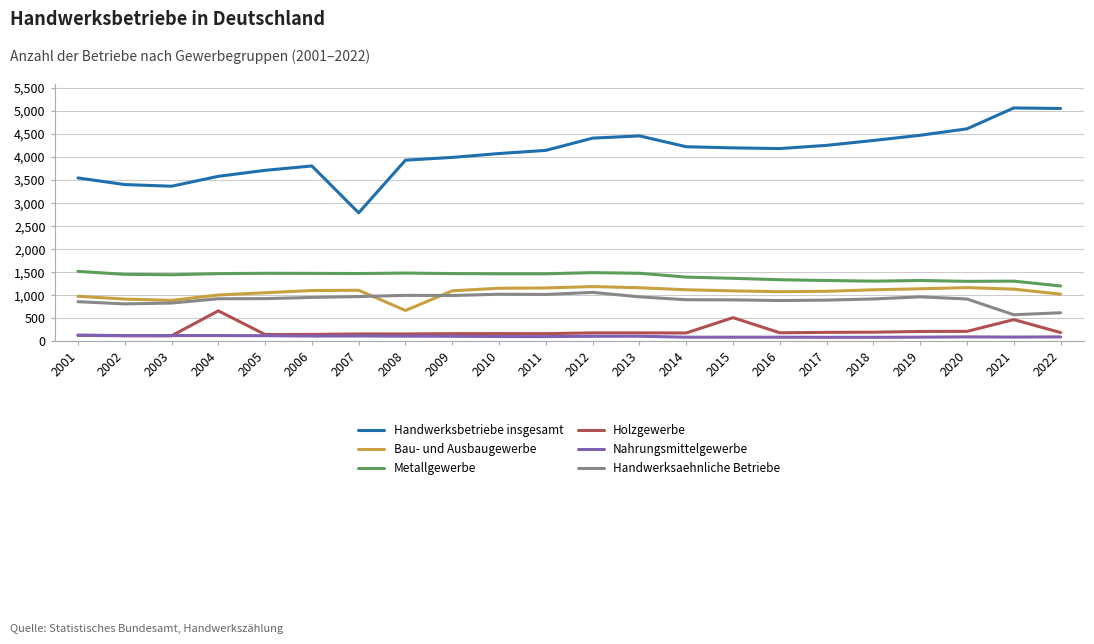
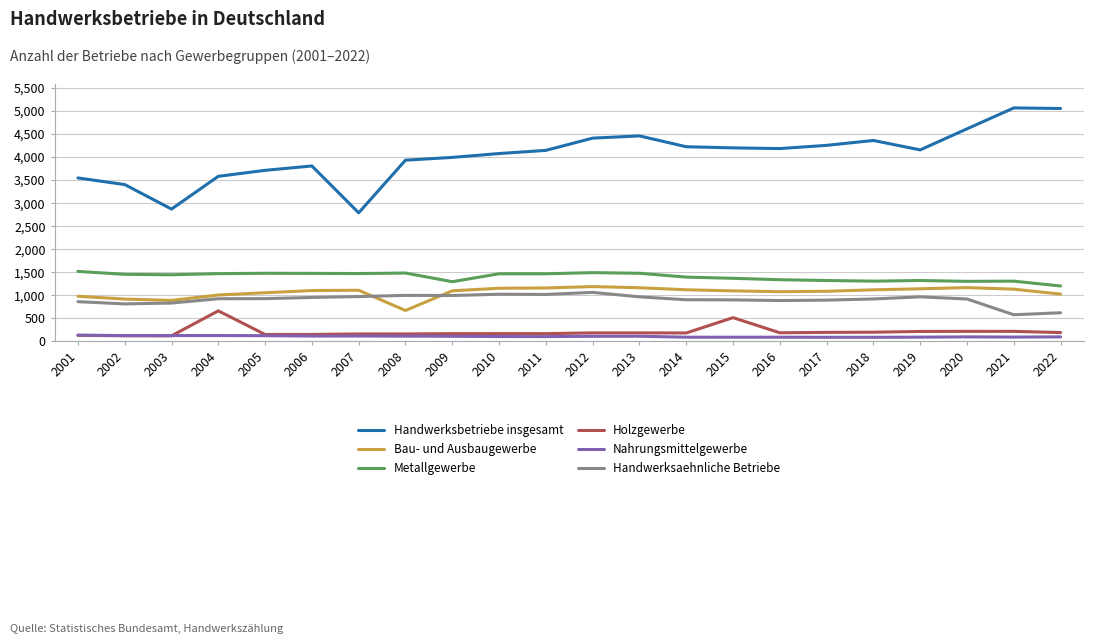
Handwerksbetriebe insgesamt, 2003: 3,400 -> 2,900
Metallgewerbe, 2009: 1,500 -> 1,300
Handwerksbetriebe insgesamt, 2019: 4,500 -> 4,200
Holzgewerbe, 2021: 500 -> 200
